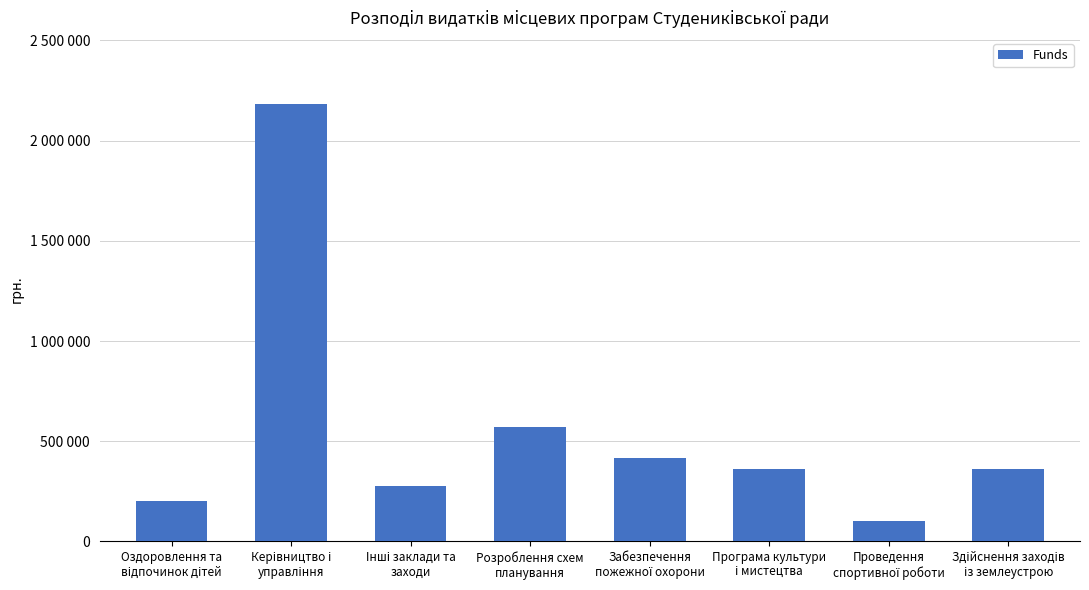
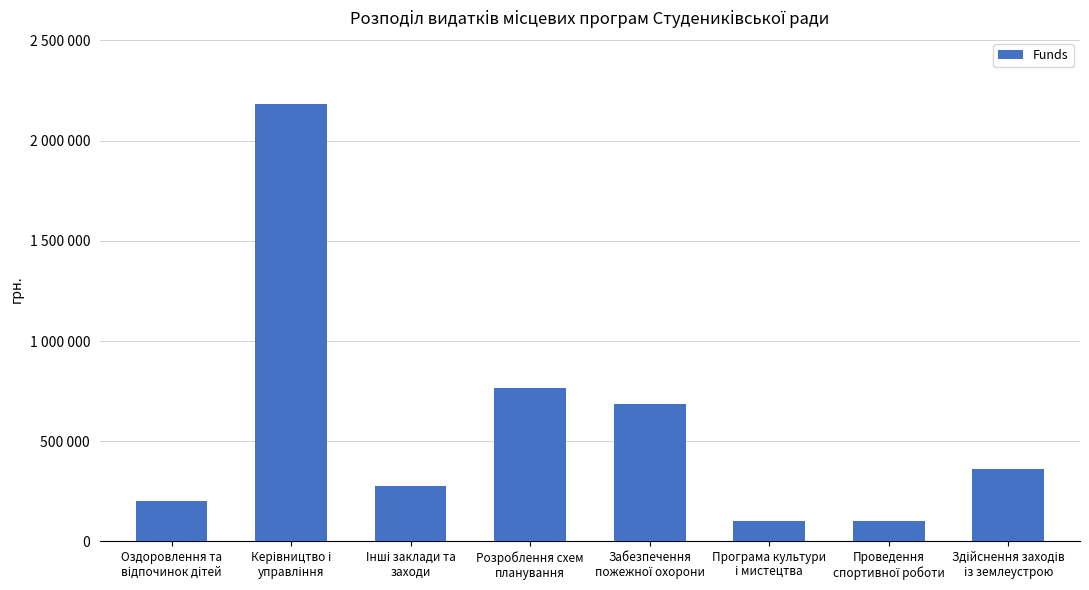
Розроблення схем планування: 570000 -> 770000
Забезпечення пожежної охорони: 420000 -> 680000
Програма культури і мистецтва: 360000 -> 100000
